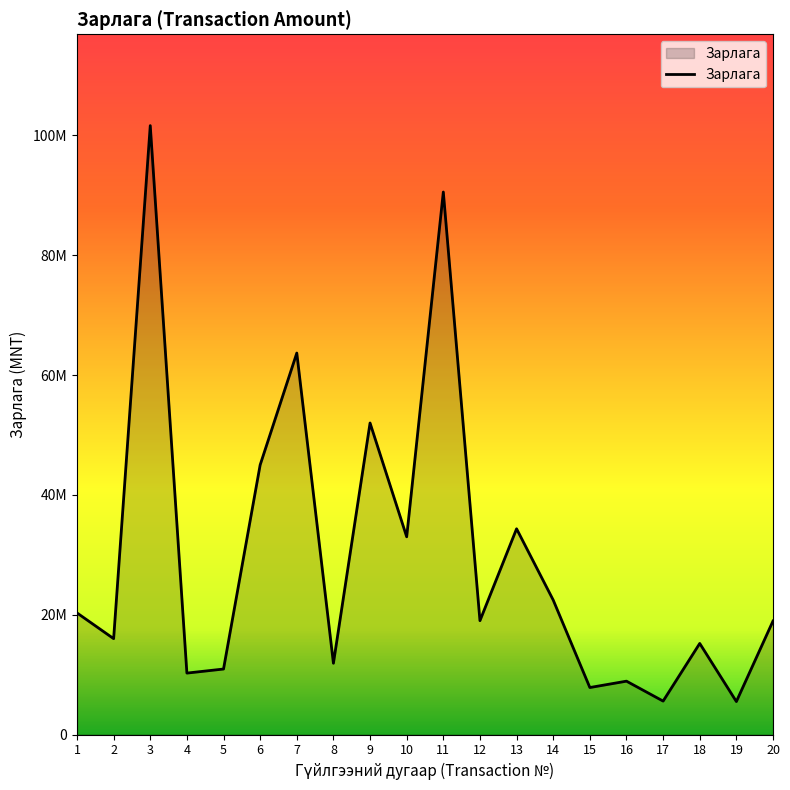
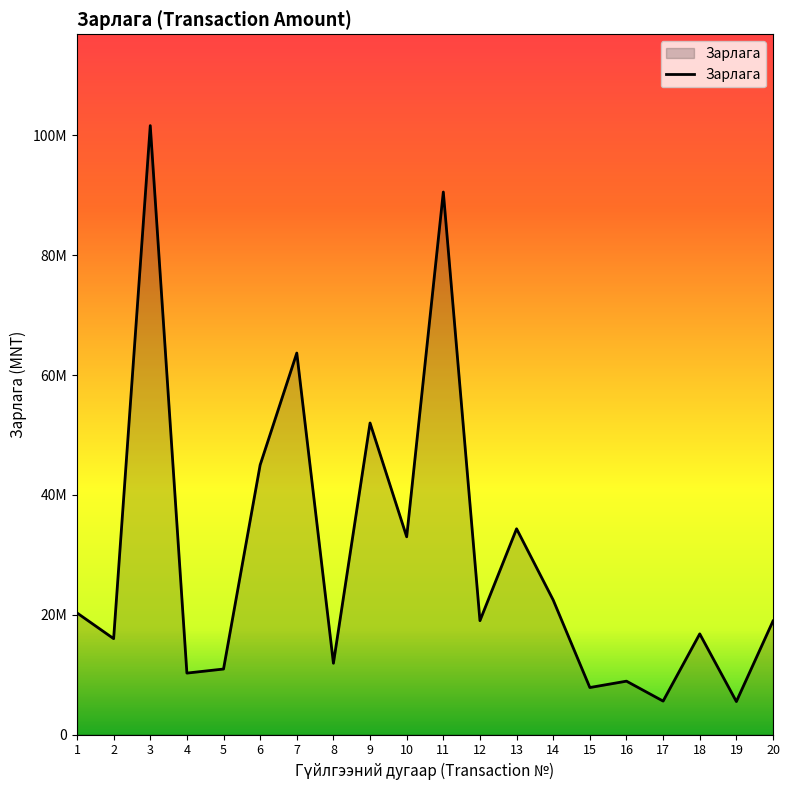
18: 15000000 -> 17000000
